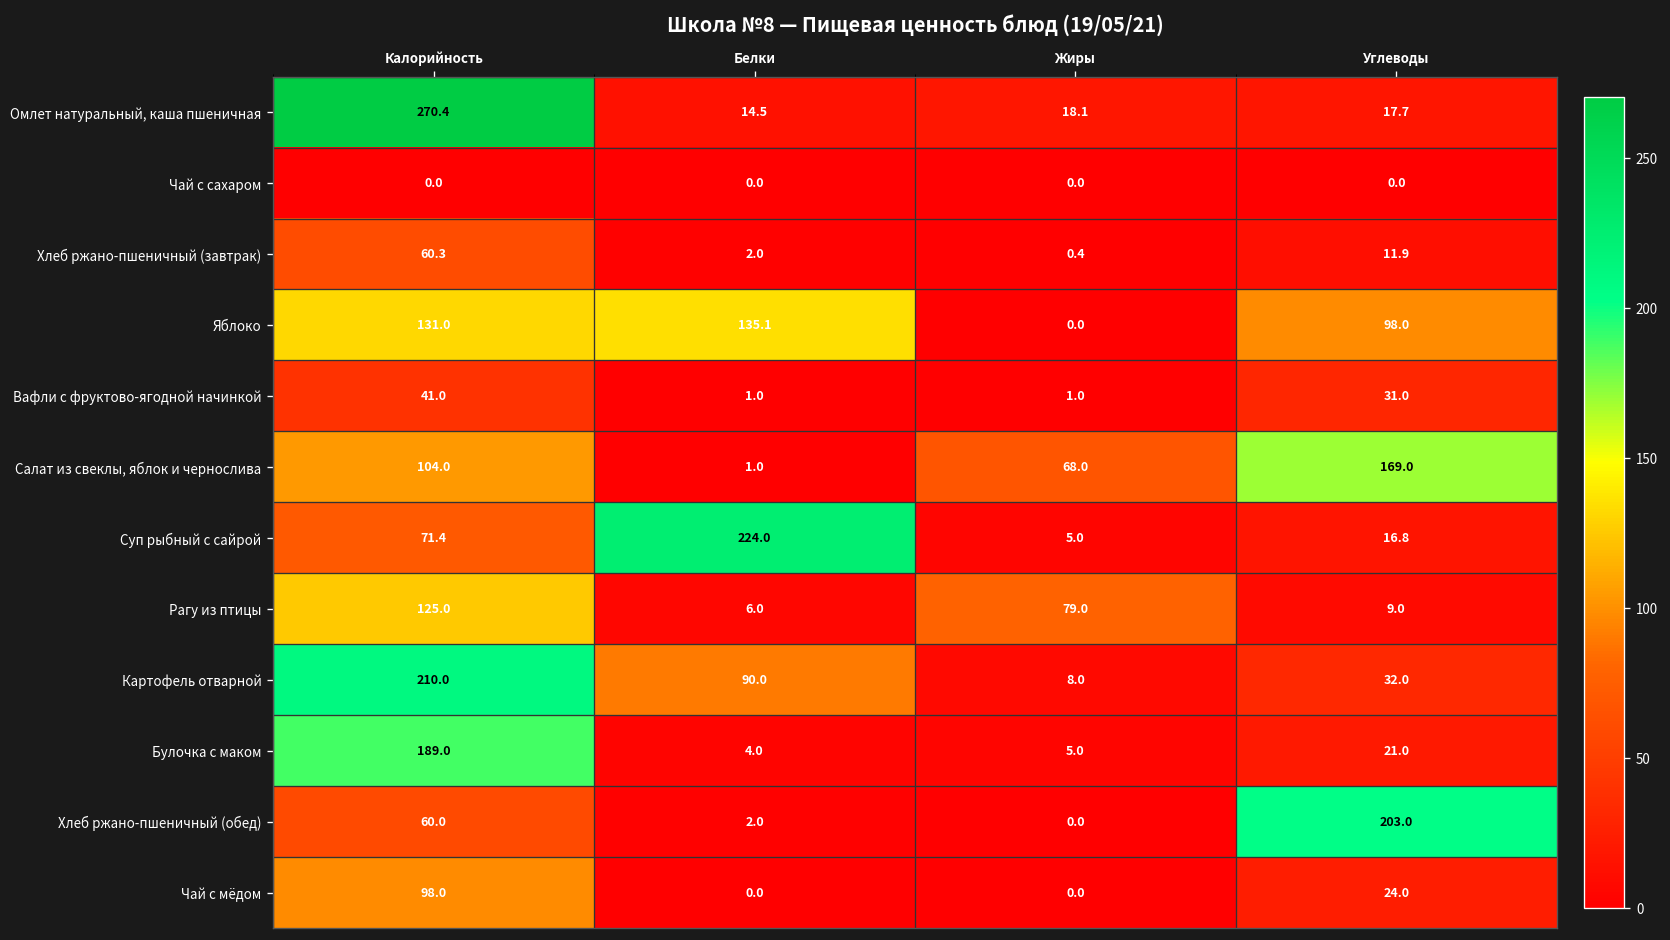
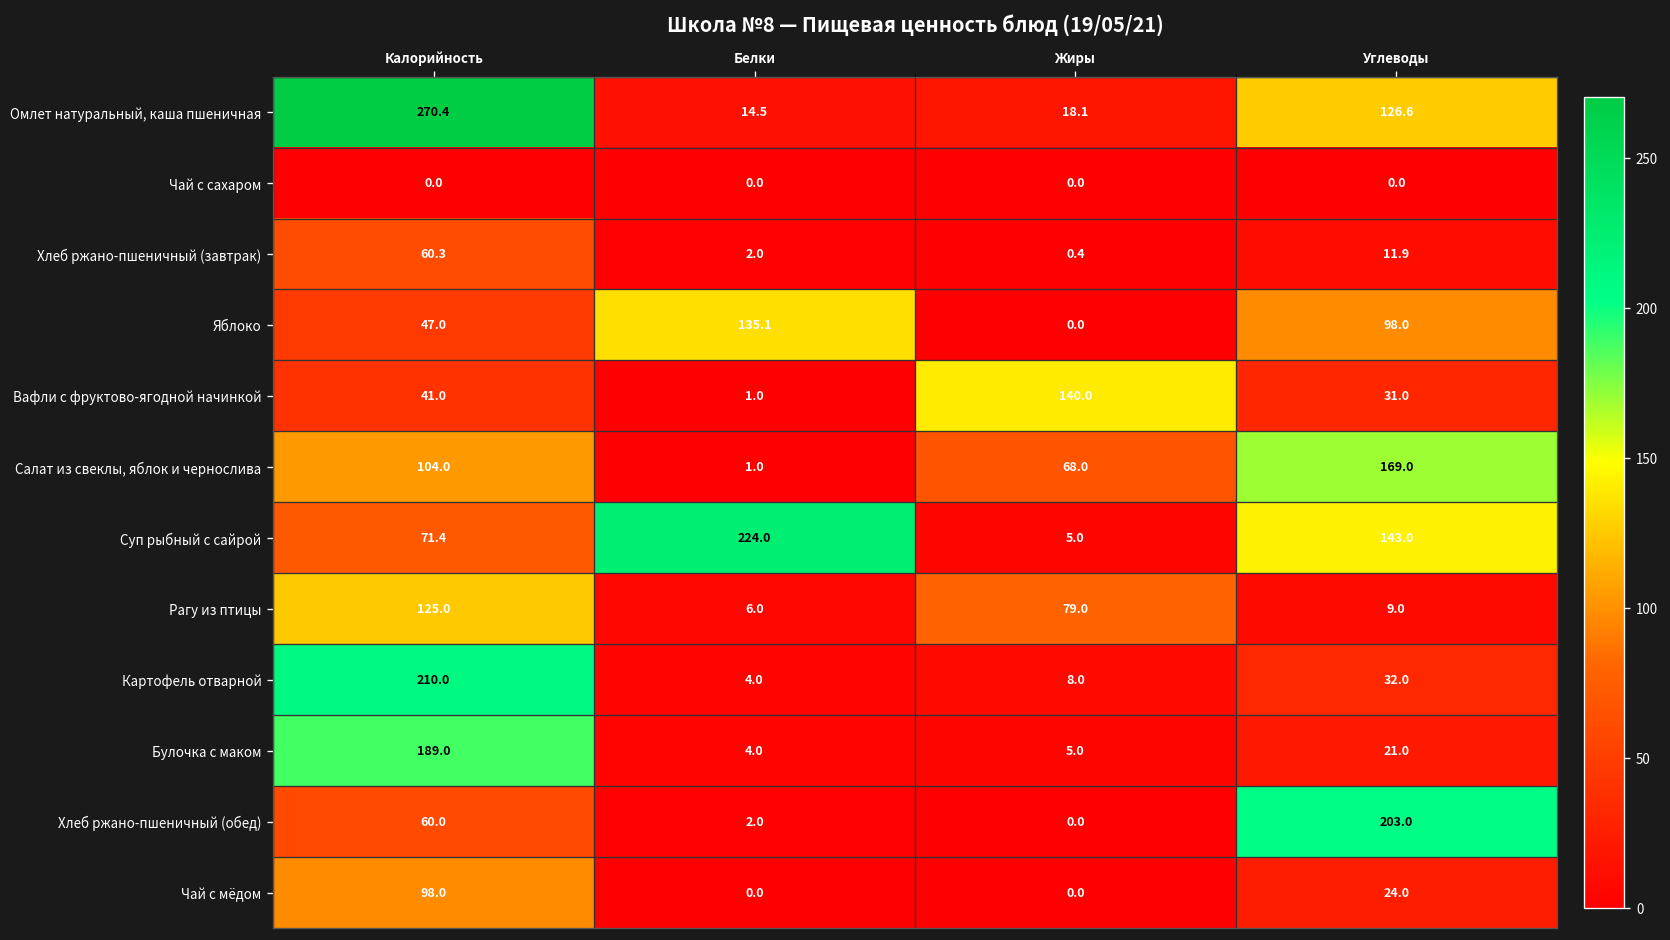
Омлет натуральный, каша пшеничная, Углеводы: 17.7 -> 126.6
Яблоко, Калорийность: 131.0 -> 47.0
Вафли с фруктово-ягодной начинкой, Жиры: 1.0 -> 140.0
Суп рыбный с сайрой, Углеводы: 16.8 -> 143.0
Картофель отварной, Белки: 90.0 -> 4.0
